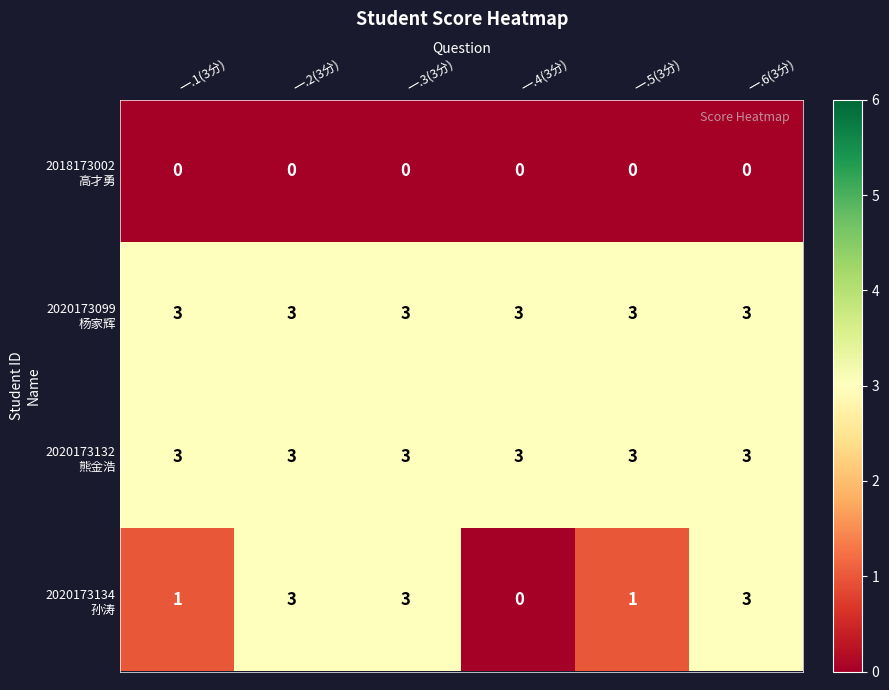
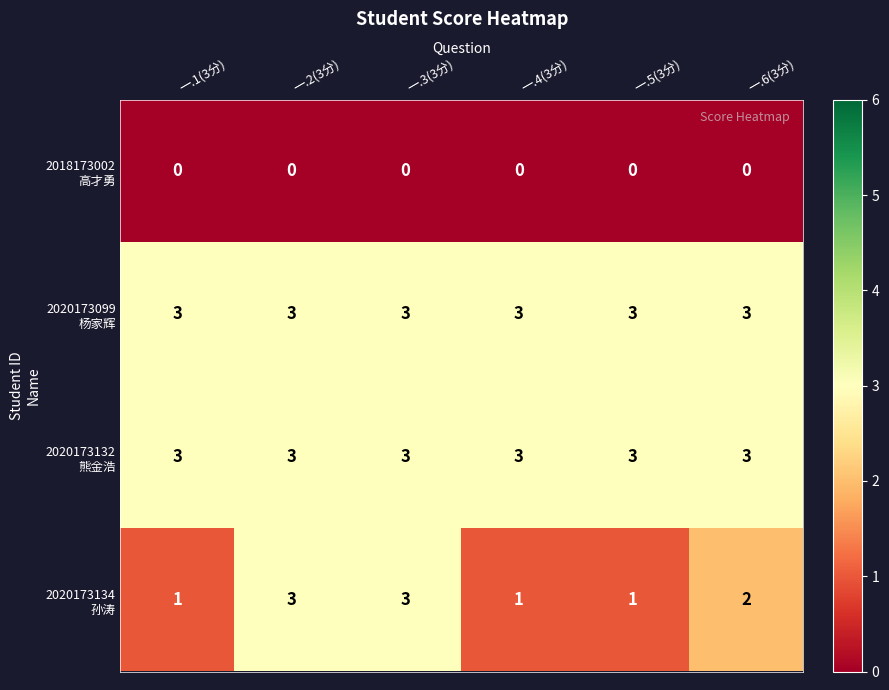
2020173134 孙涛, 一.4(3分): 0 -> 1
2020173134 孙涛, 一.6(3分): 3 -> 2
